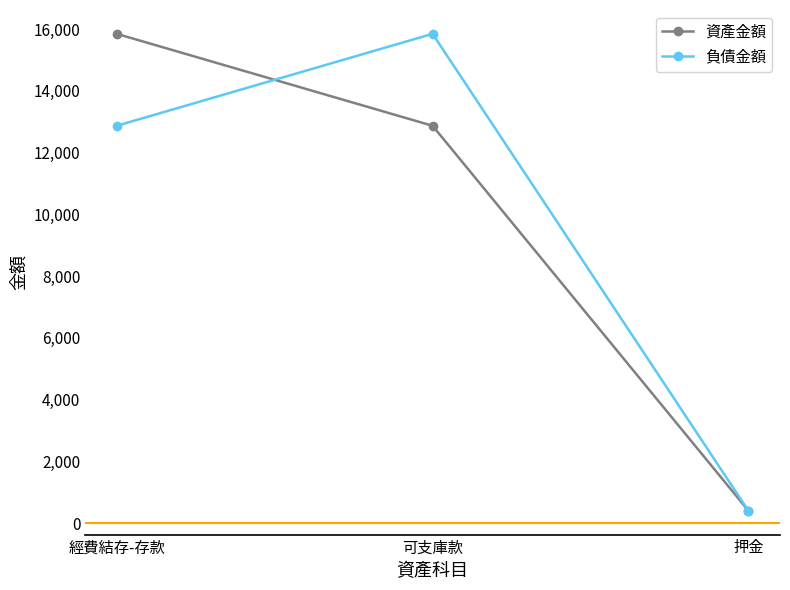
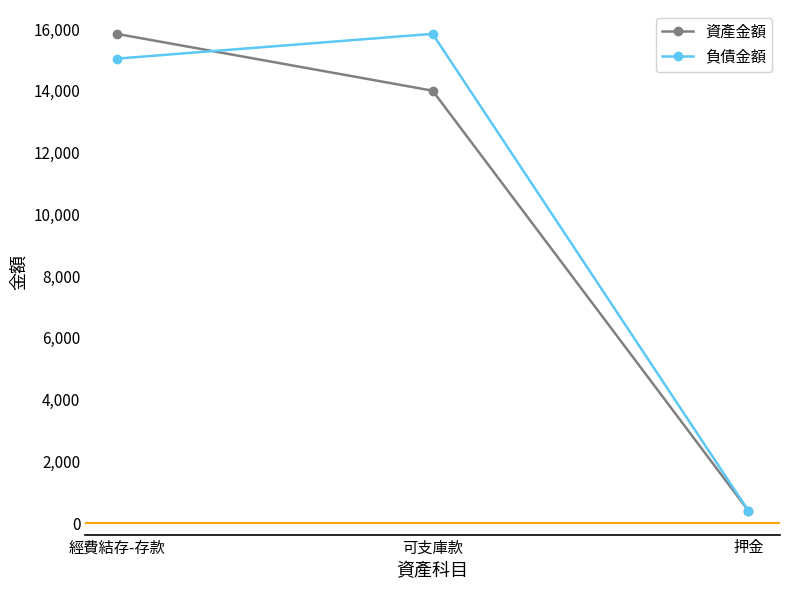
負債金額, 經費結存-存款: 12,900 -> 15,000
資產金額, 可支庫款: 12,900 -> 14,000
